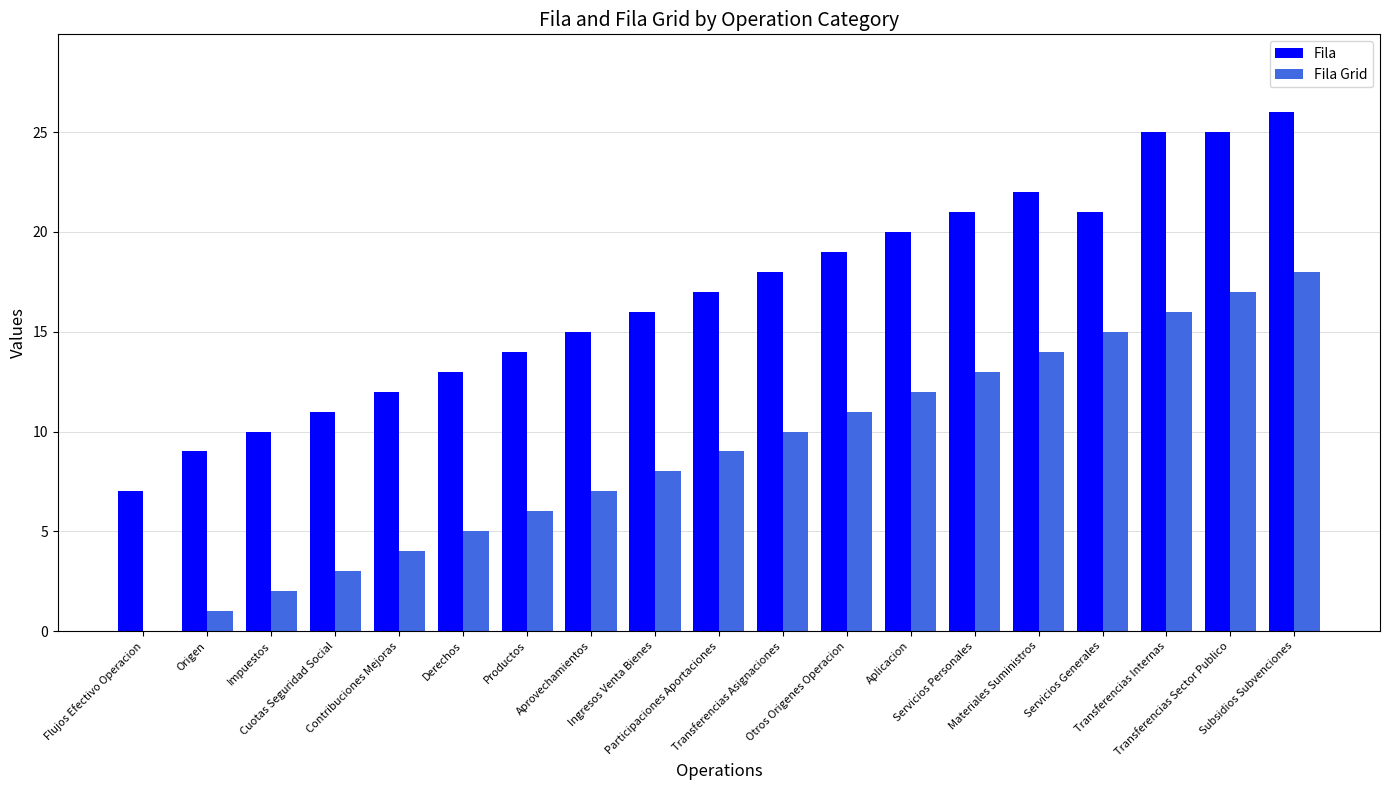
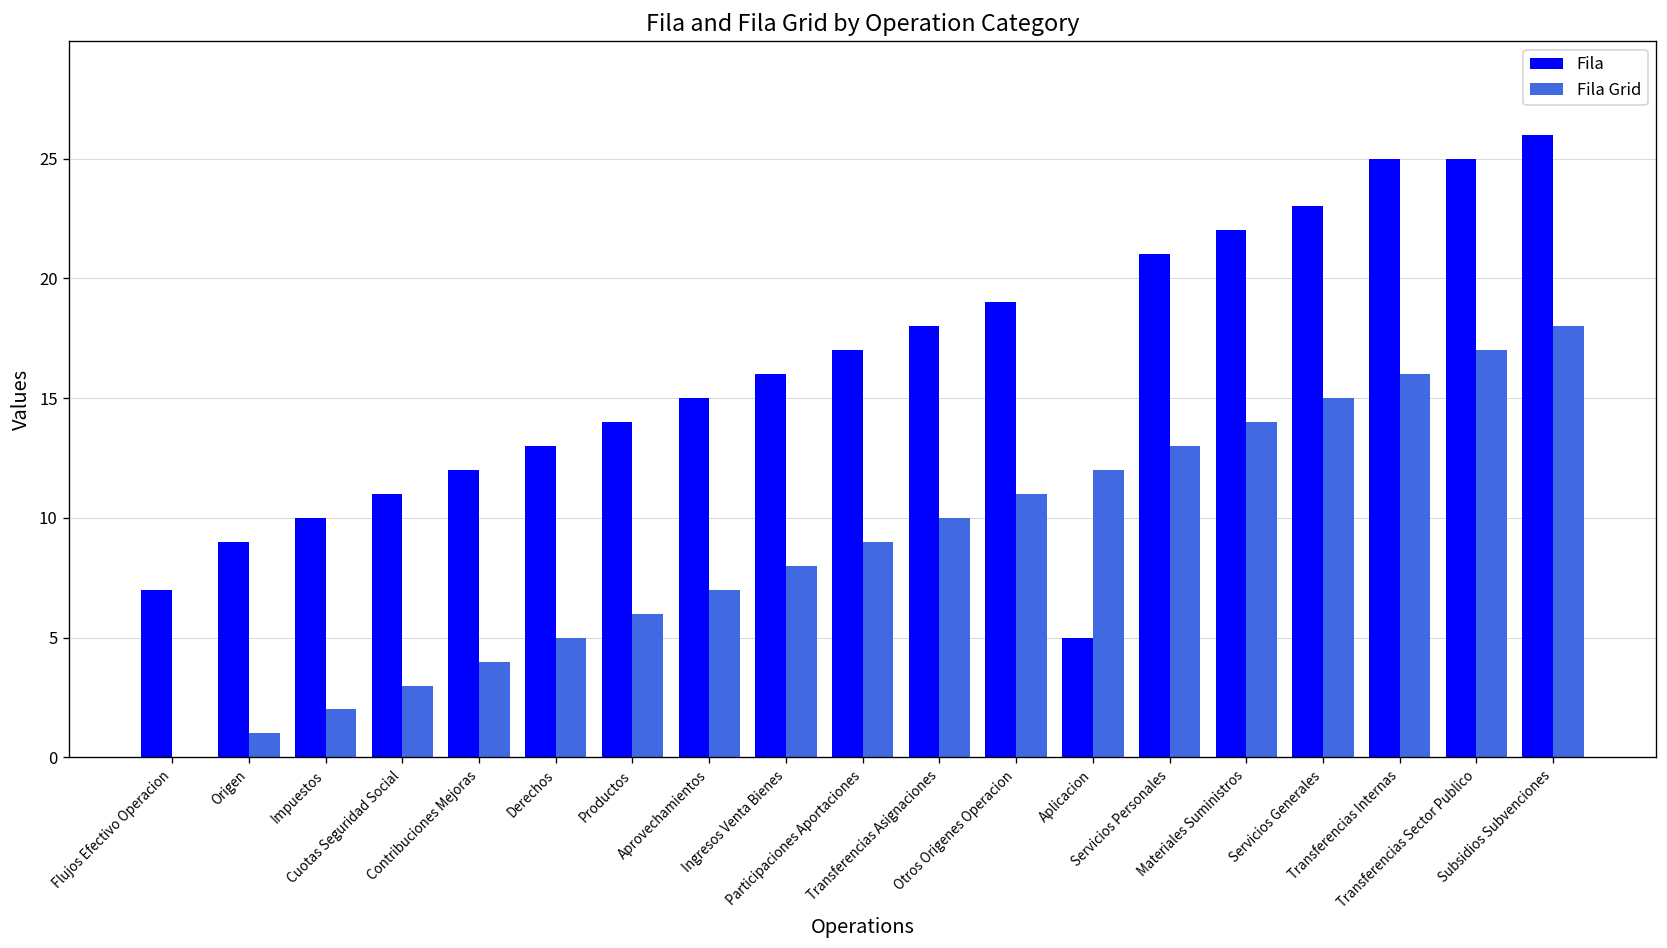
Fila, Aplicacion: 20 -> 5
Fila, Servicios Generales: 21 -> 23
